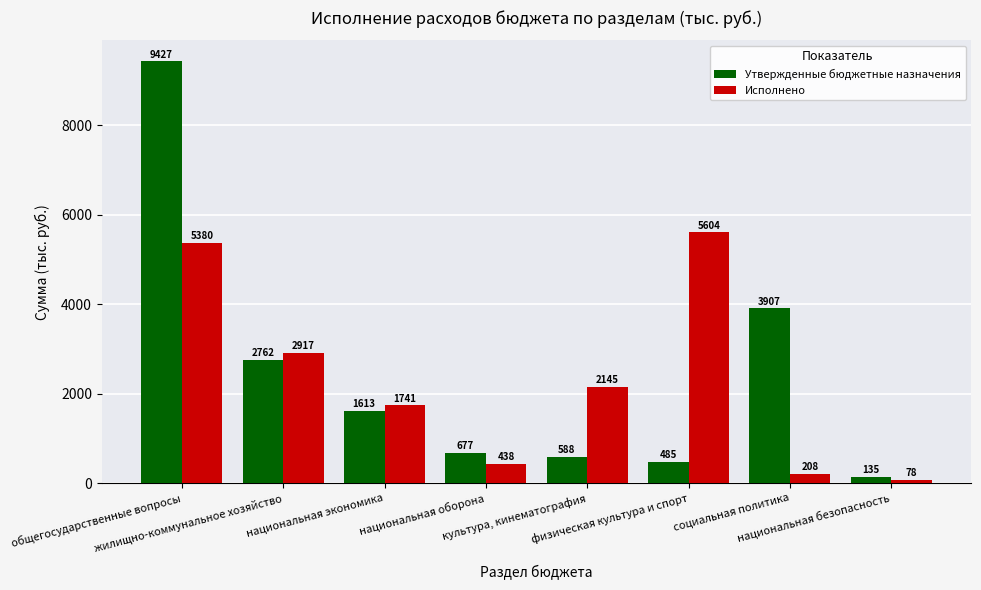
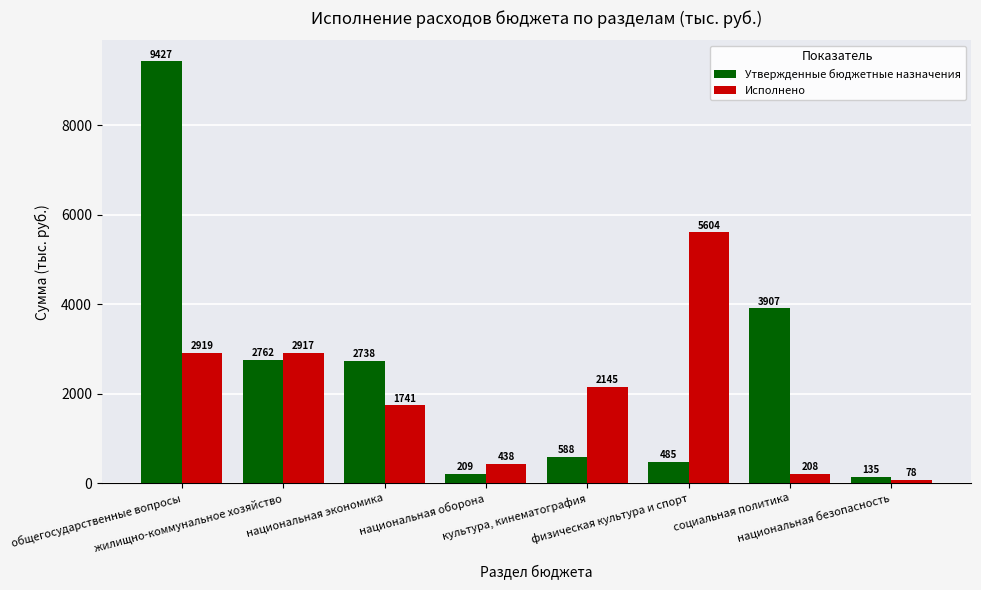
Исполнено, общегосударственные вопросы: 5380 -> 2919
Утвержденные бюджетные назначения, национальная экономика: 1613 -> 2738
Утвержденные бюджетные назначения, национальная оборона: 677 -> 209
